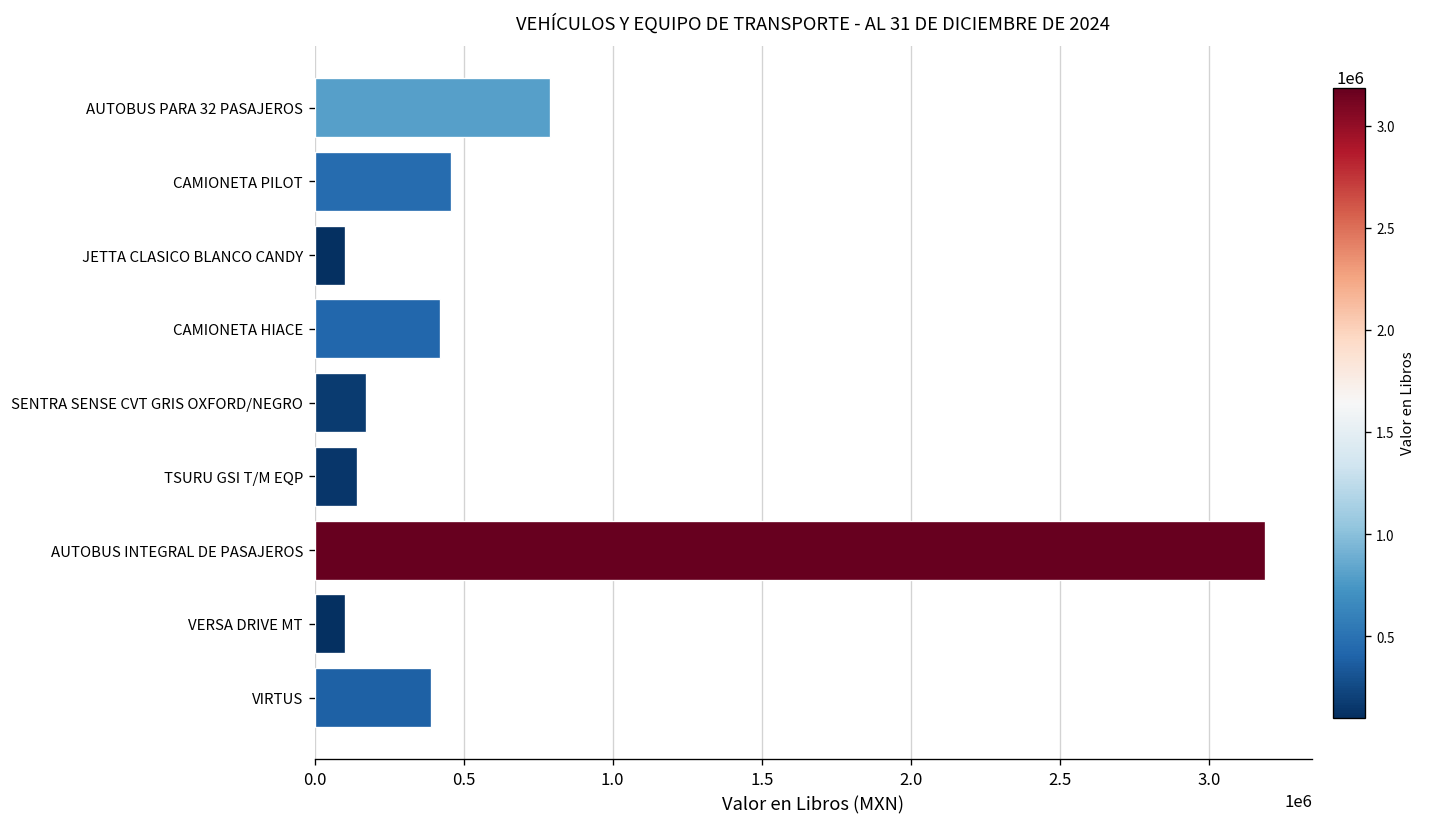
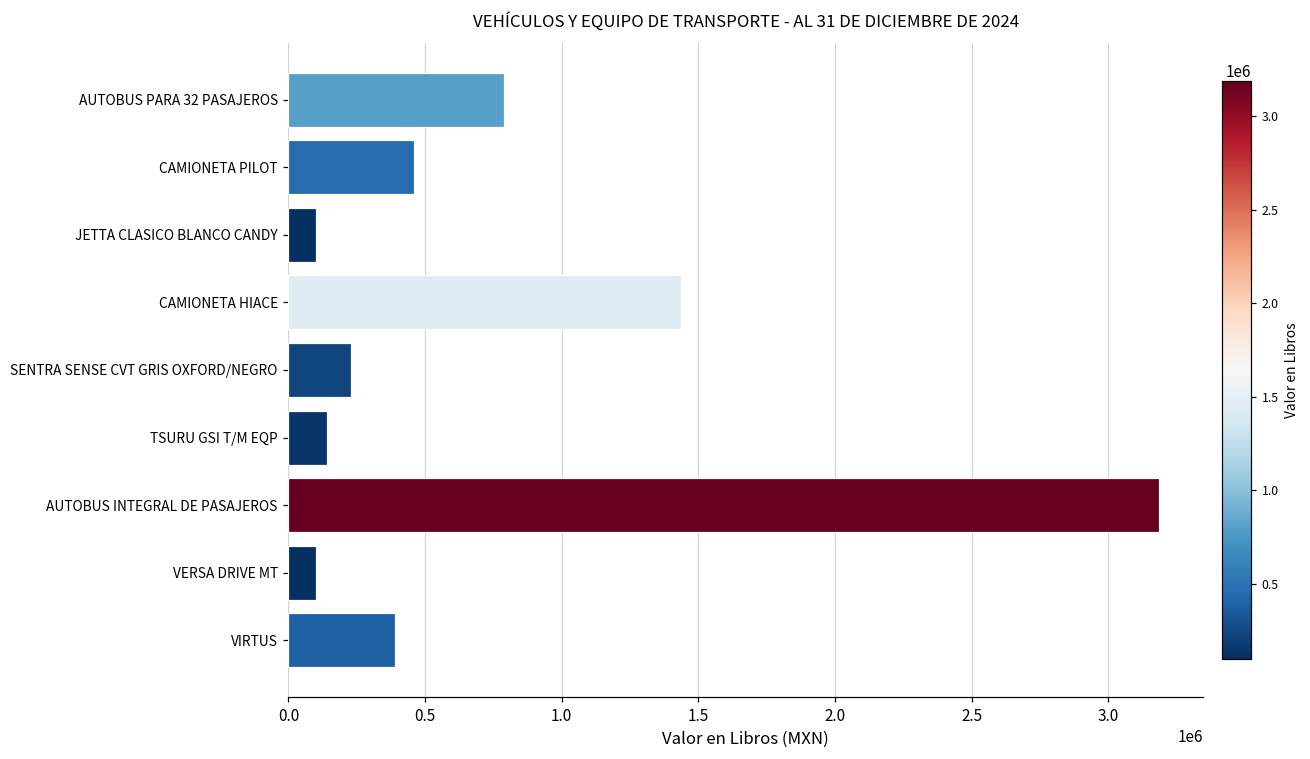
CAMIONETA HIACE: 420000 -> 1440000
SENTRA SENSE CVT GRIS OXFORD/NEGRO: 170000 -> 230000
